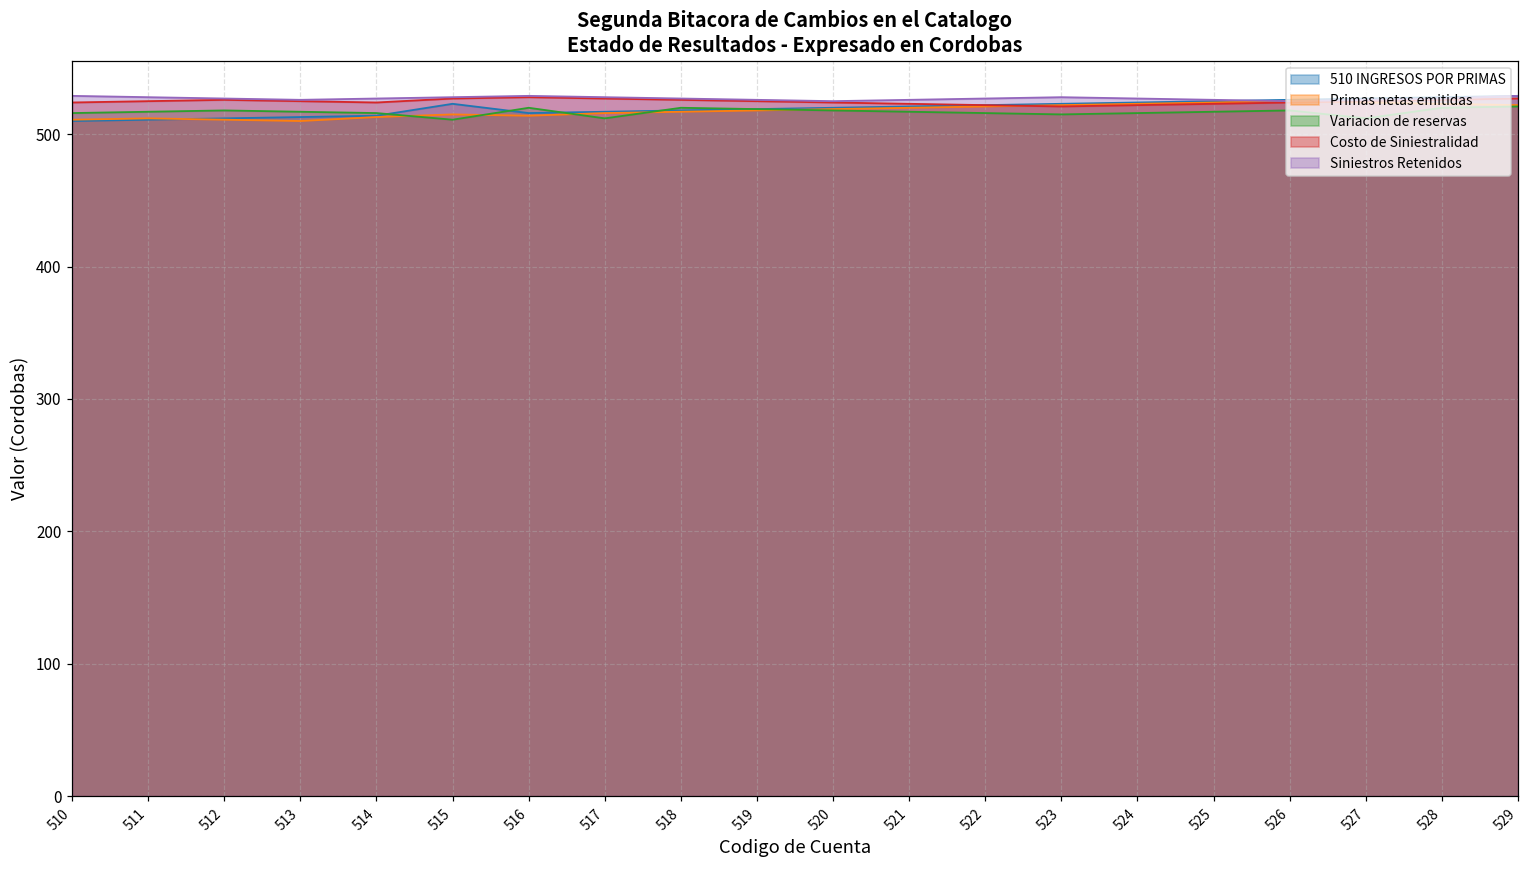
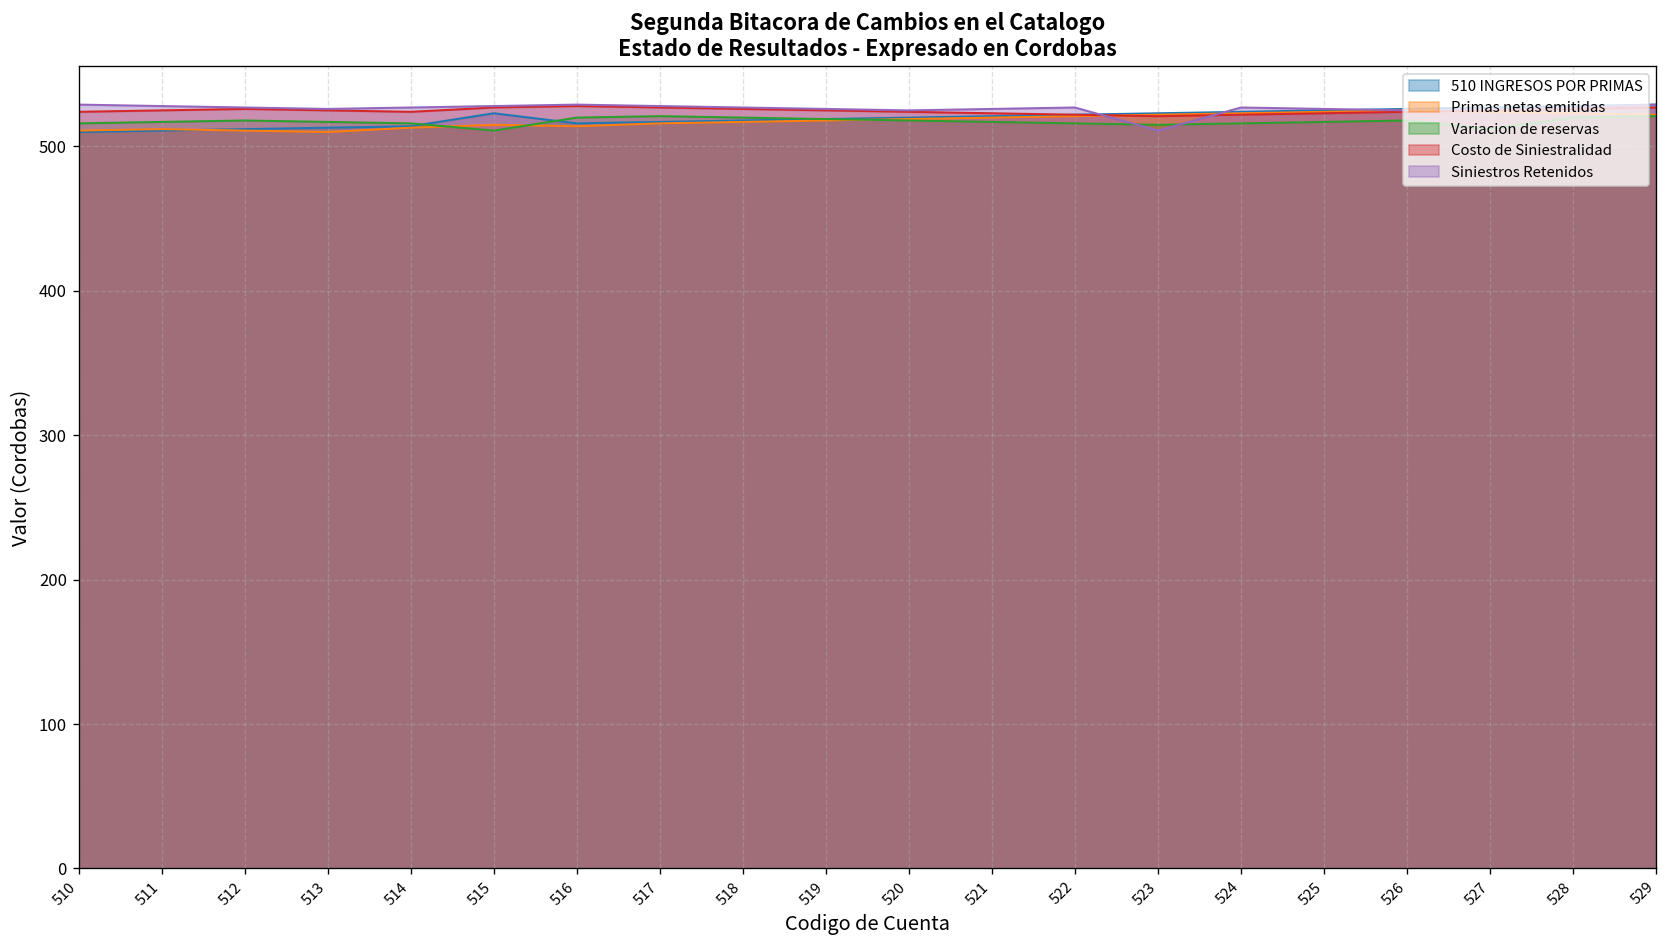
Variacion de reservas, 517: 512 -> 521
Siniestros Retenidos, 523: 528 -> 511
